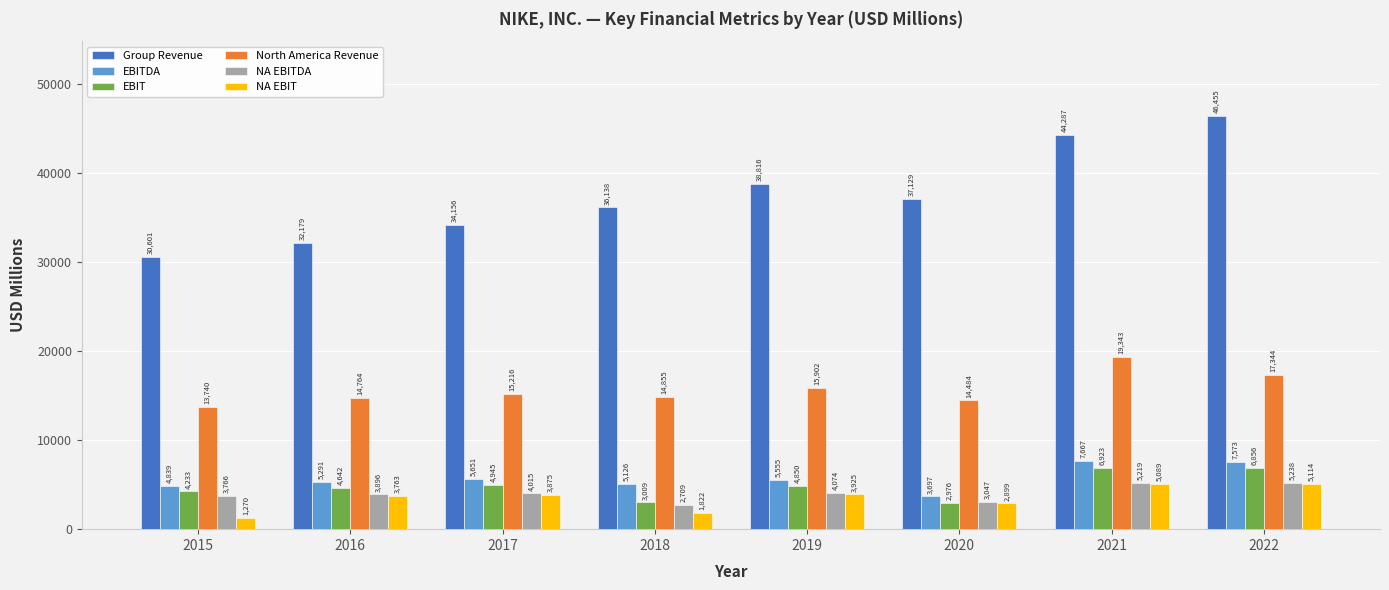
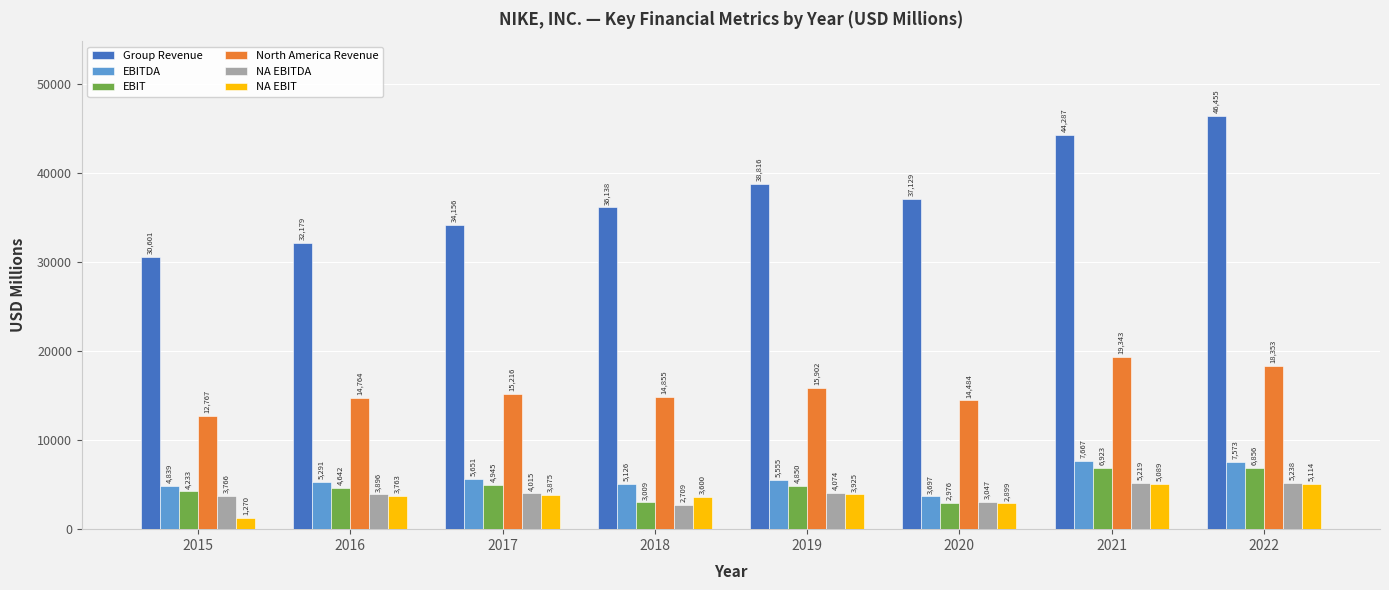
North America Revenue, 2015: 13,740 -> 12,767
NA EBIT, 2018: 1,822 -> 3,600
North America Revenue, 2022: 17,344 -> 18,353
